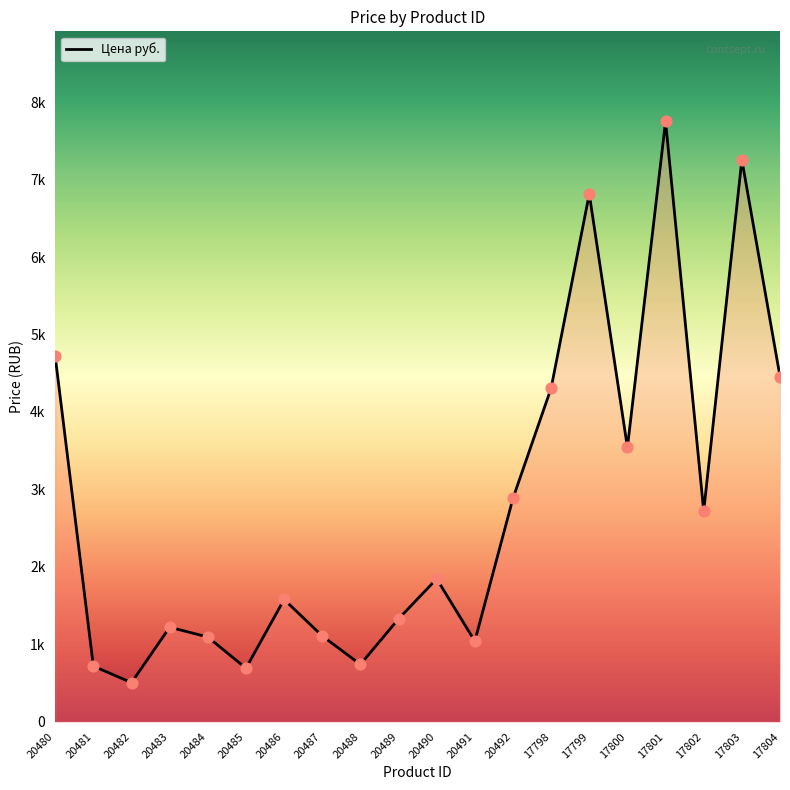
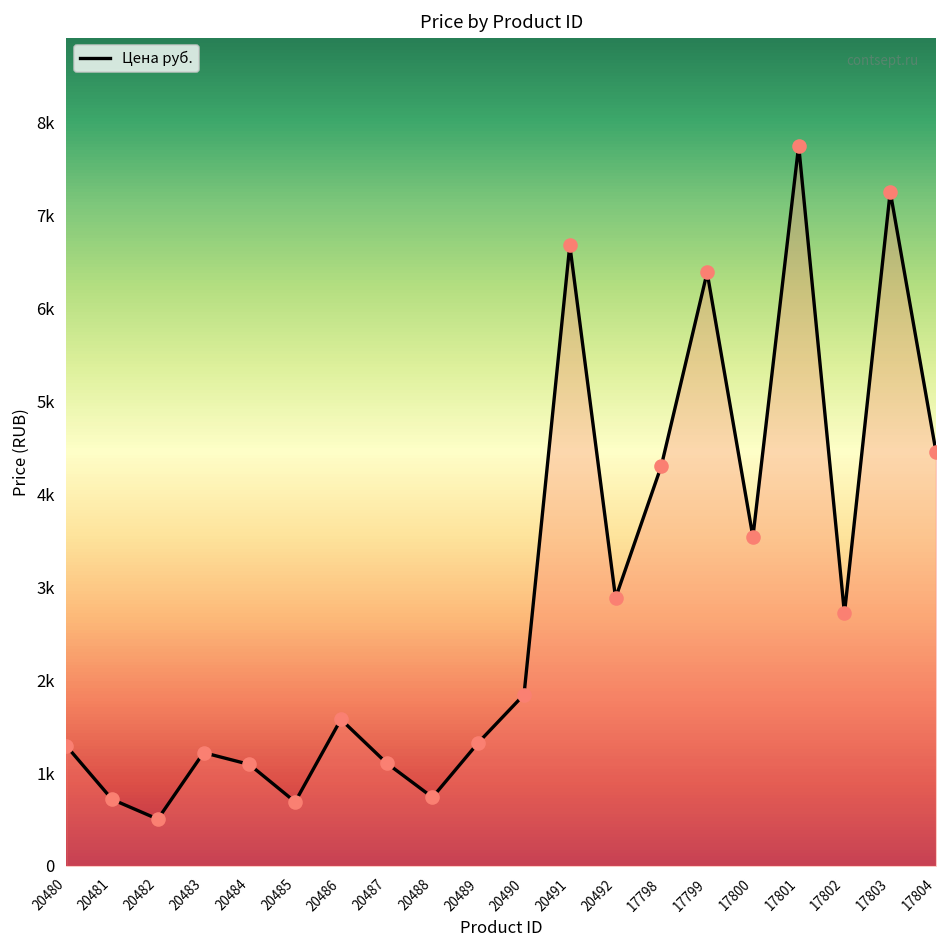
20480: 4700 -> 1300
20491: 1000 -> 6700
17799: 6800 -> 6400
